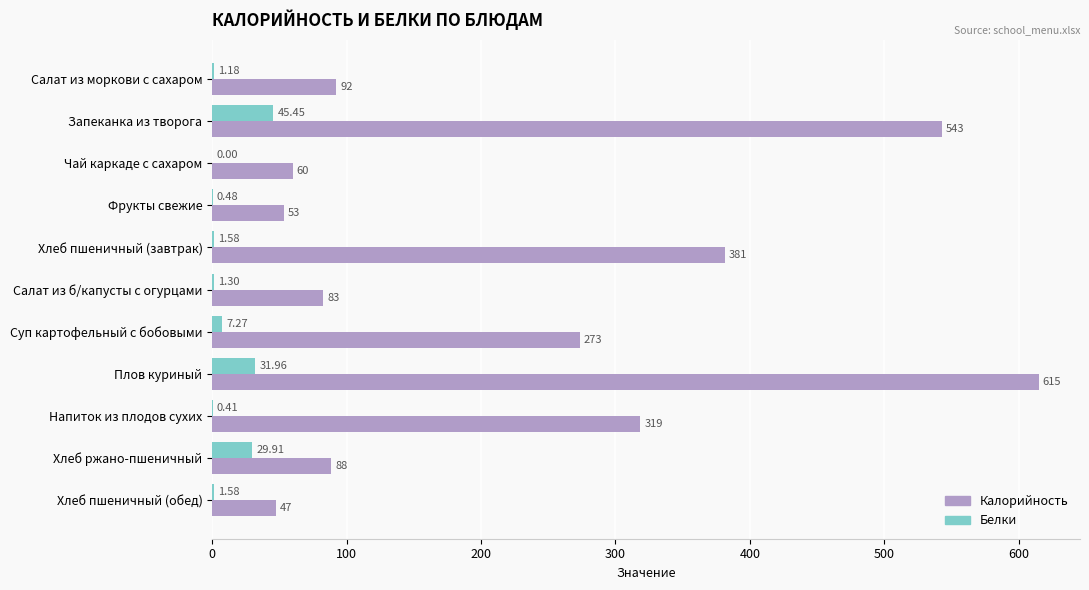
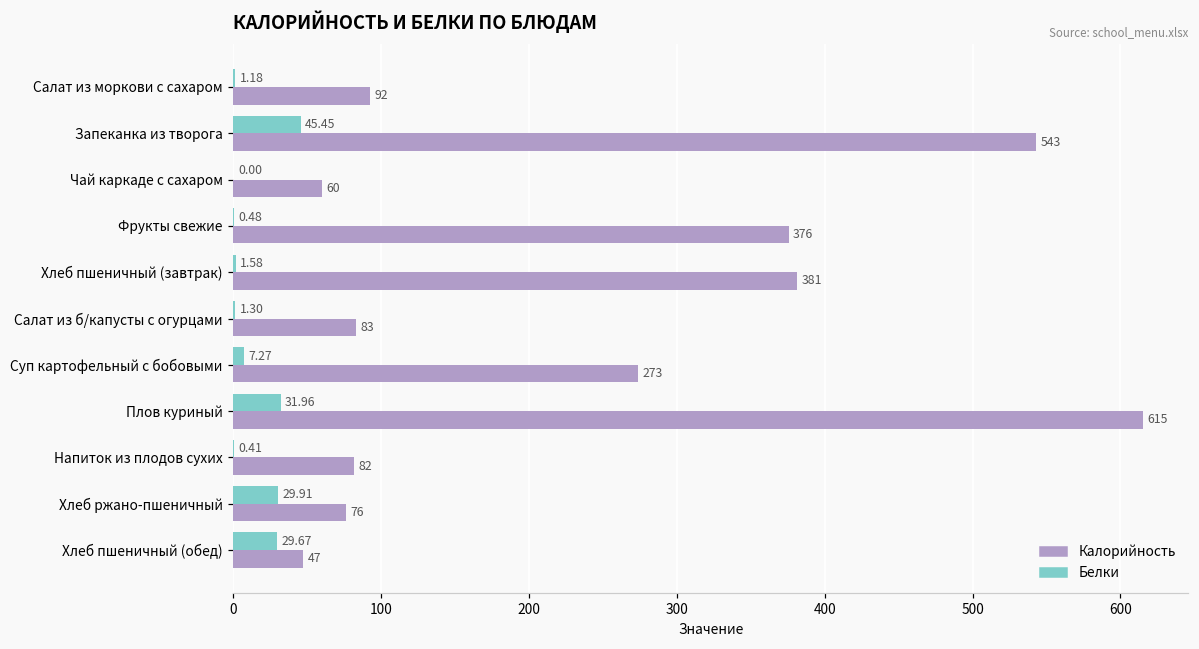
Калорийность, Фрукты свежие: 53 -> 376
Калорийность, Напиток из плодов сухих: 319 -> 82
Калорийность, Хлеб ржано-пшеничный: 88 -> 76
Белки, Хлеб пшеничный (обед): 1.58 -> 29.67
